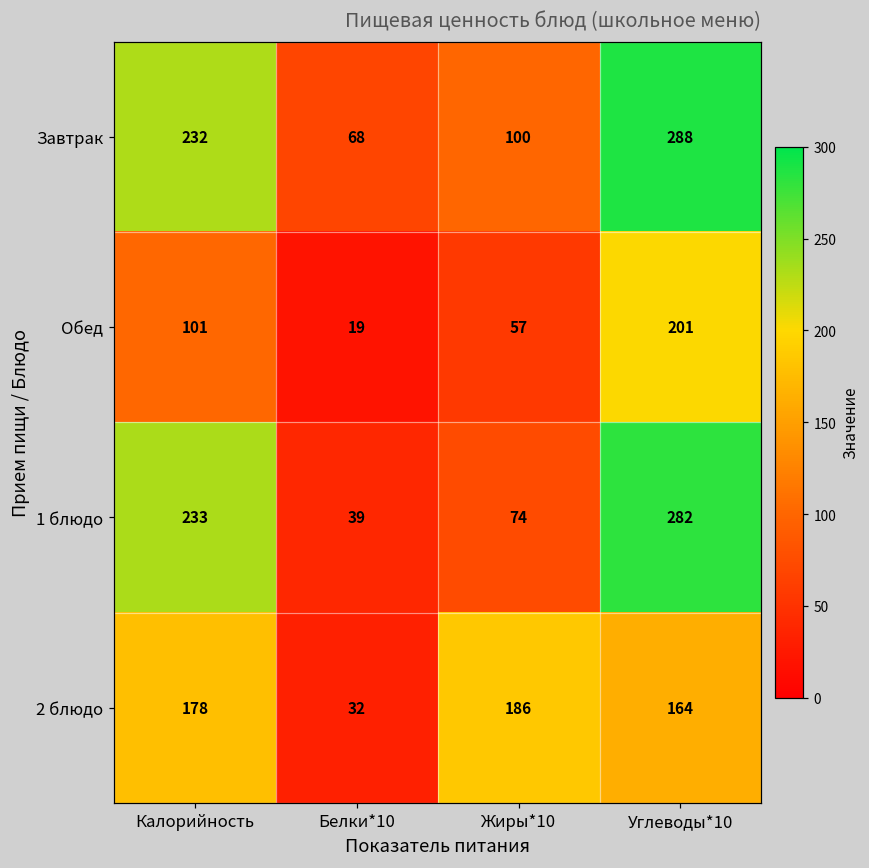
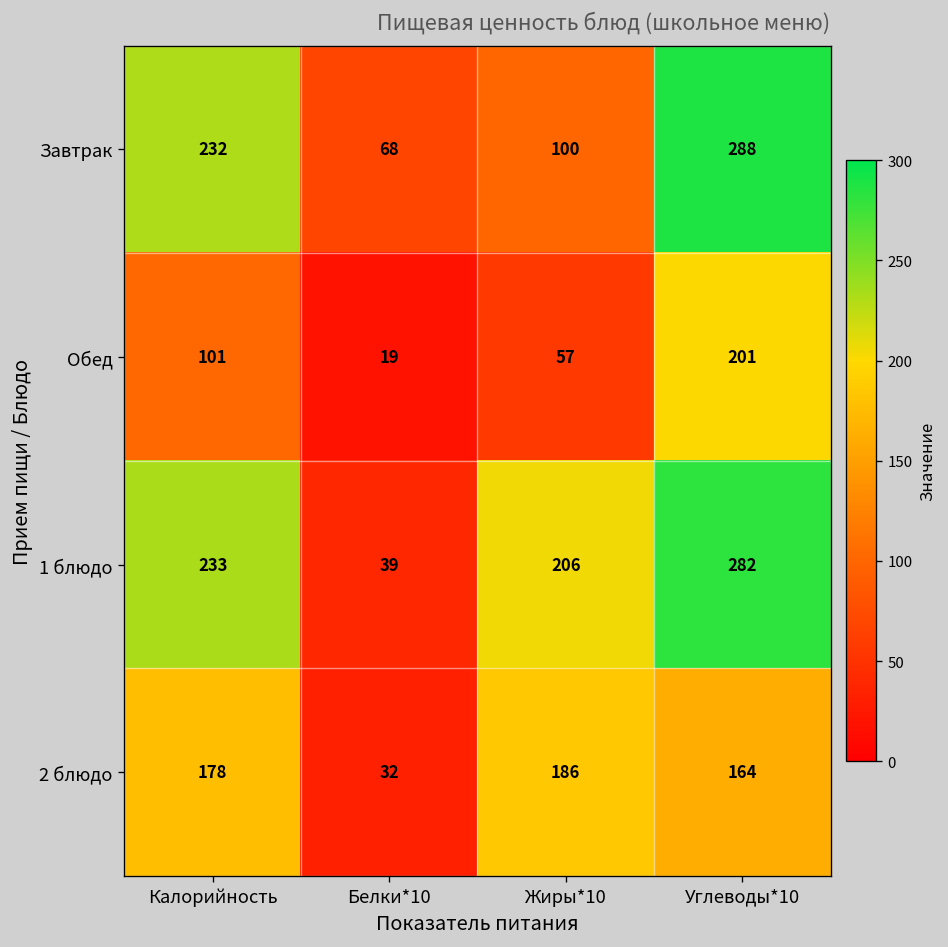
1 блюдо, Жиры*10: 74 -> 206
